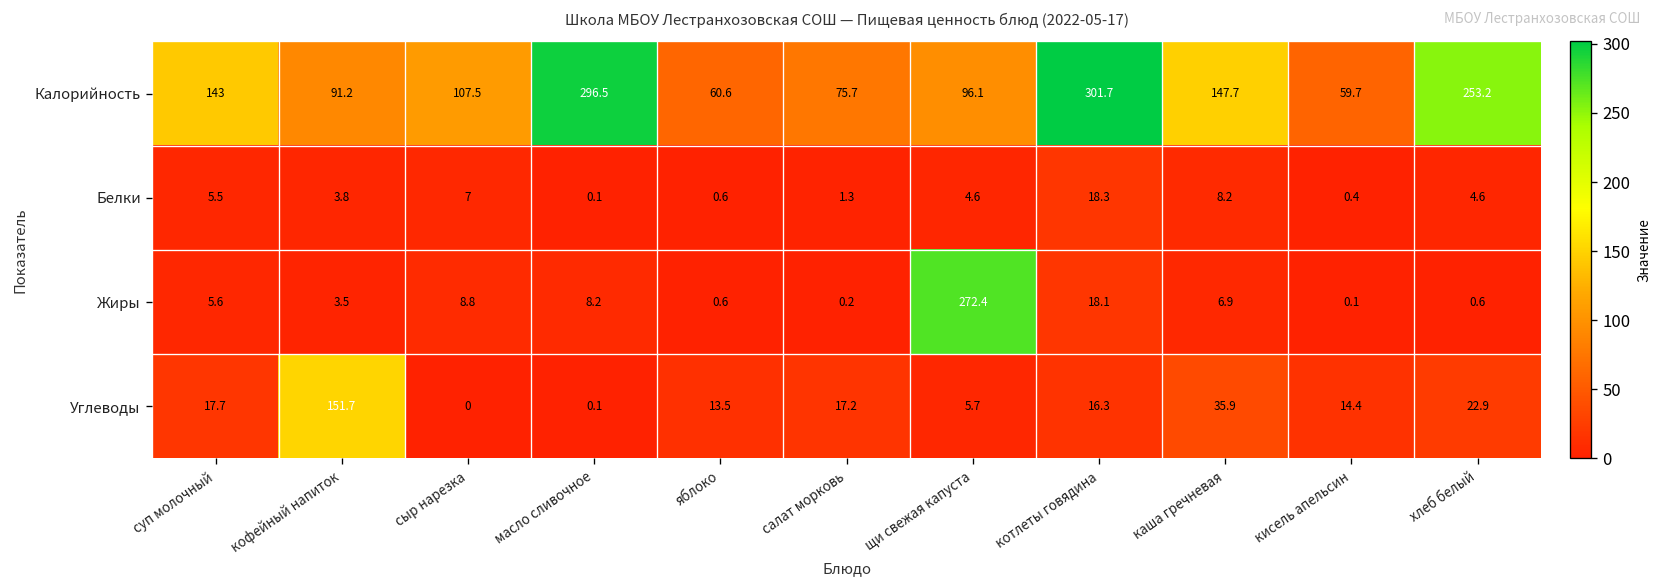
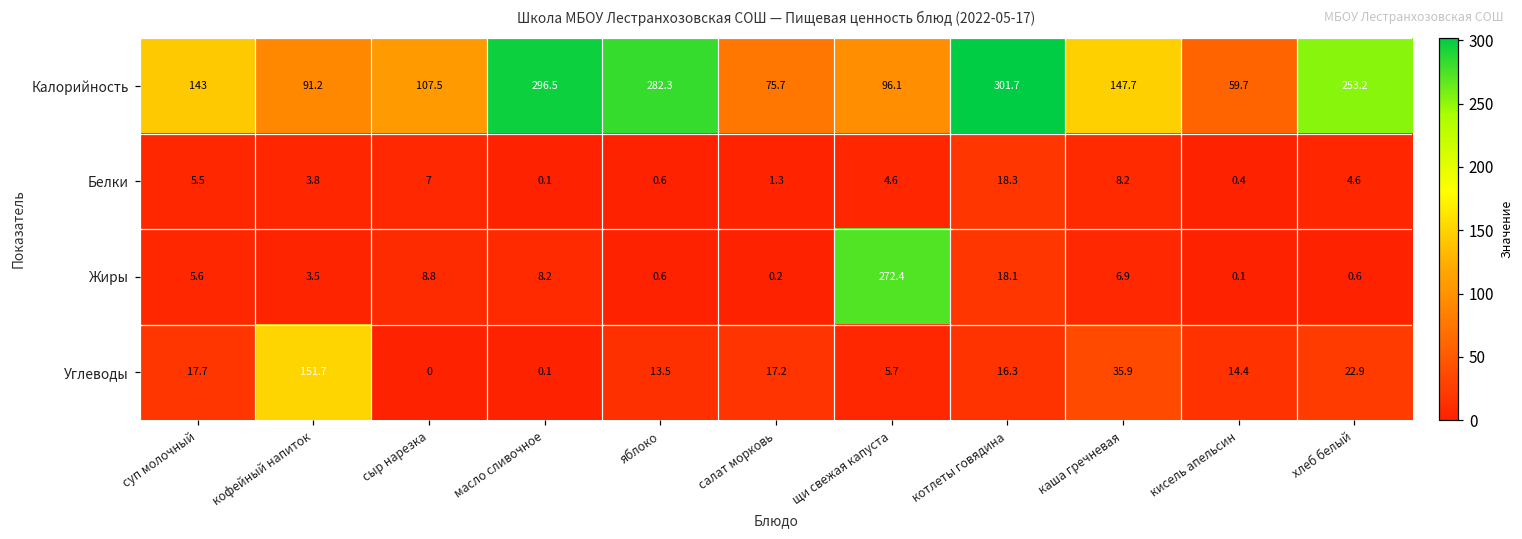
Калорийность, яблоко: 60.6 -> 282.3
